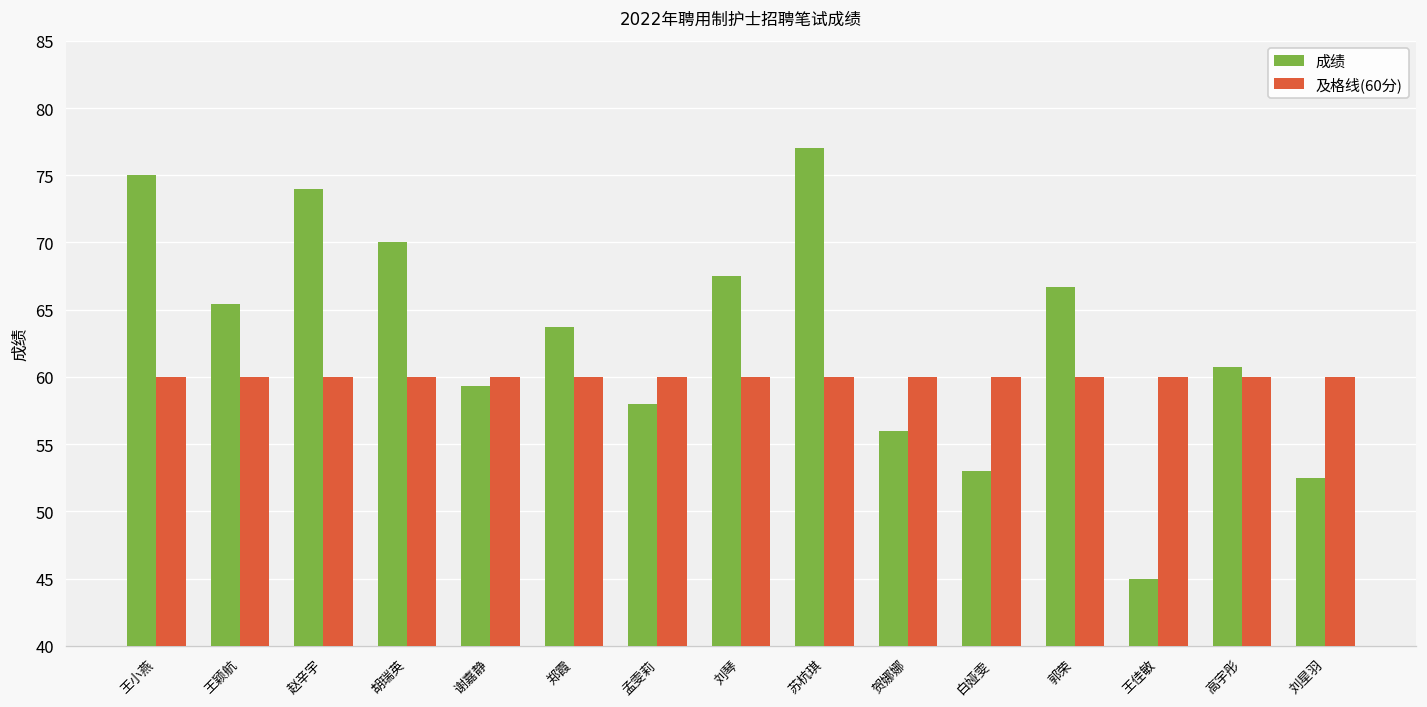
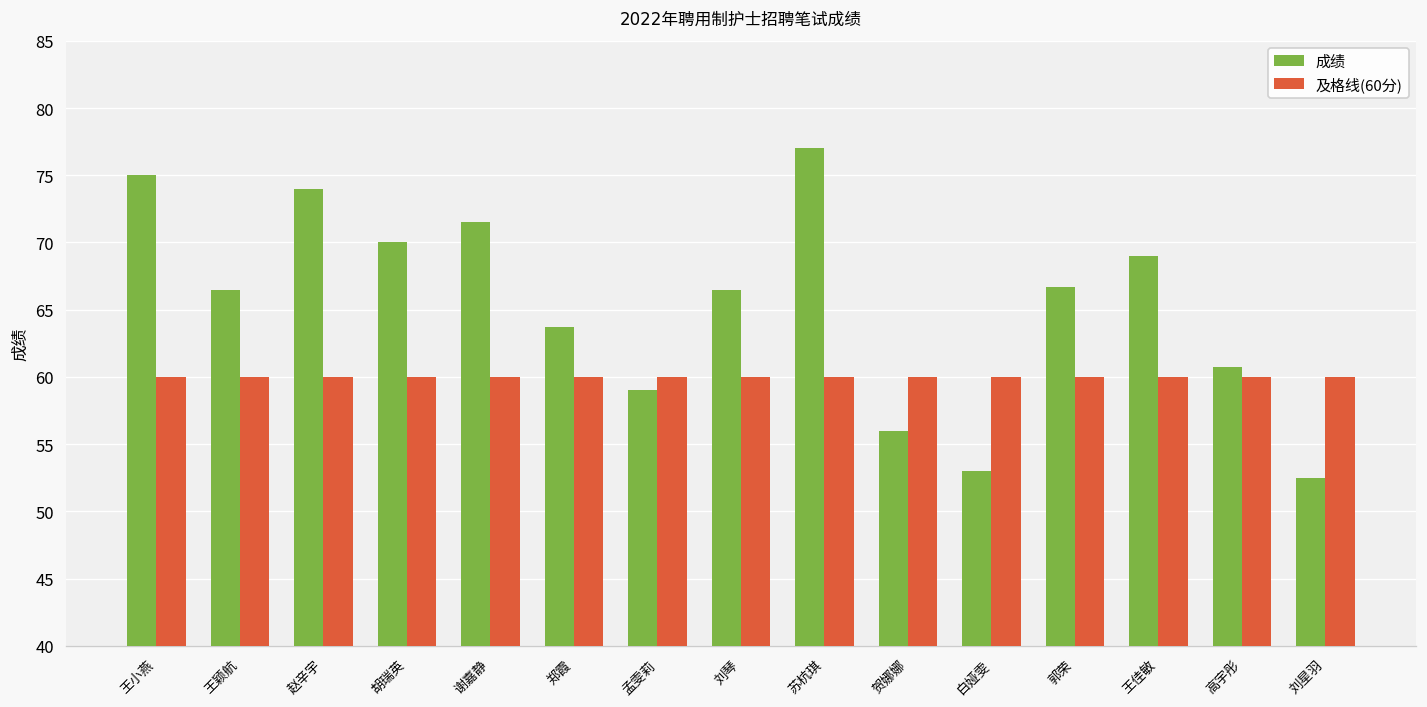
成绩, 王颖航: 65.4 -> 66.5
成绩, 谢嘉静: 59.3 -> 71.5
成绩, 孟雯莉: 58 -> 59
成绩, 刘琴: 67.5 -> 66.5
成绩, 王佳敏: 45 -> 69
